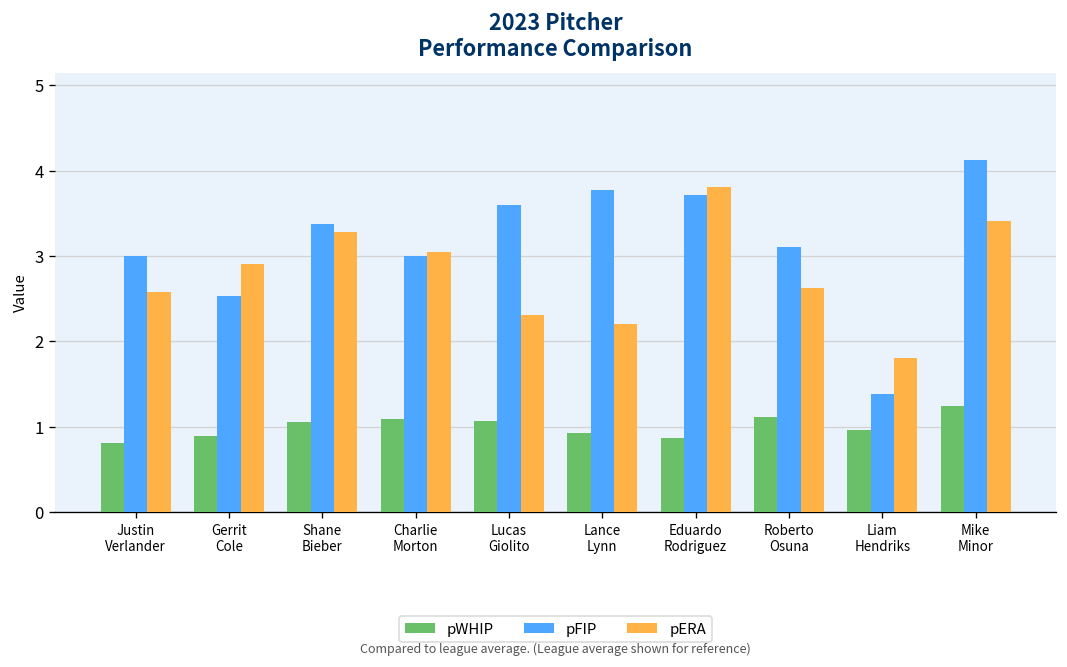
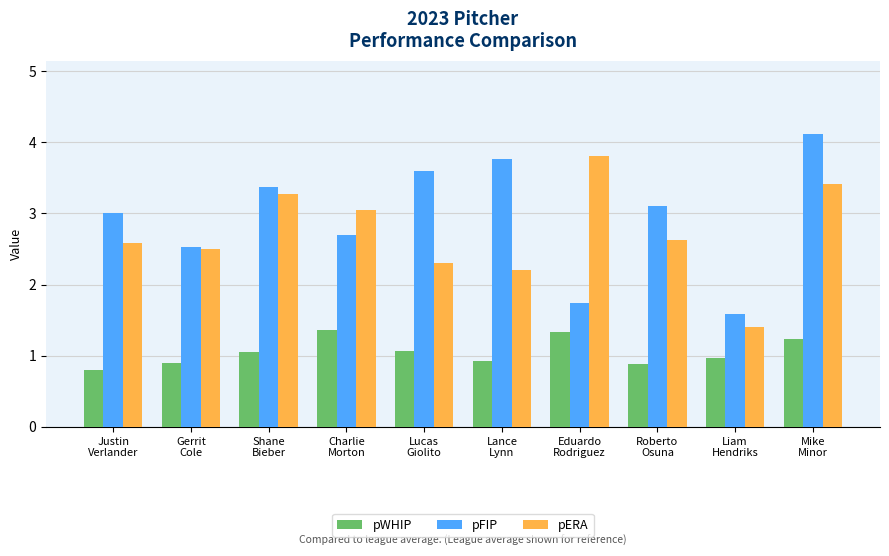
pERA, Gerrit Cole: 2.9 -> 2.5
pWHIP, Charlie Morton: 1.1 -> 1.4
pFIP, Charlie Morton: 3.0 -> 2.7
pWHIP, Eduardo Rodriguez: 0.9 -> 1.3
pFIP, Eduardo Rodriguez: 3.7 -> 1.7
pWHIP, Roberto Osuna: 1.1 -> 0.9
pFIP, Liam Hendriks: 1.4 -> 1.6
pERA, Liam Hendriks: 1.8 -> 1.4
